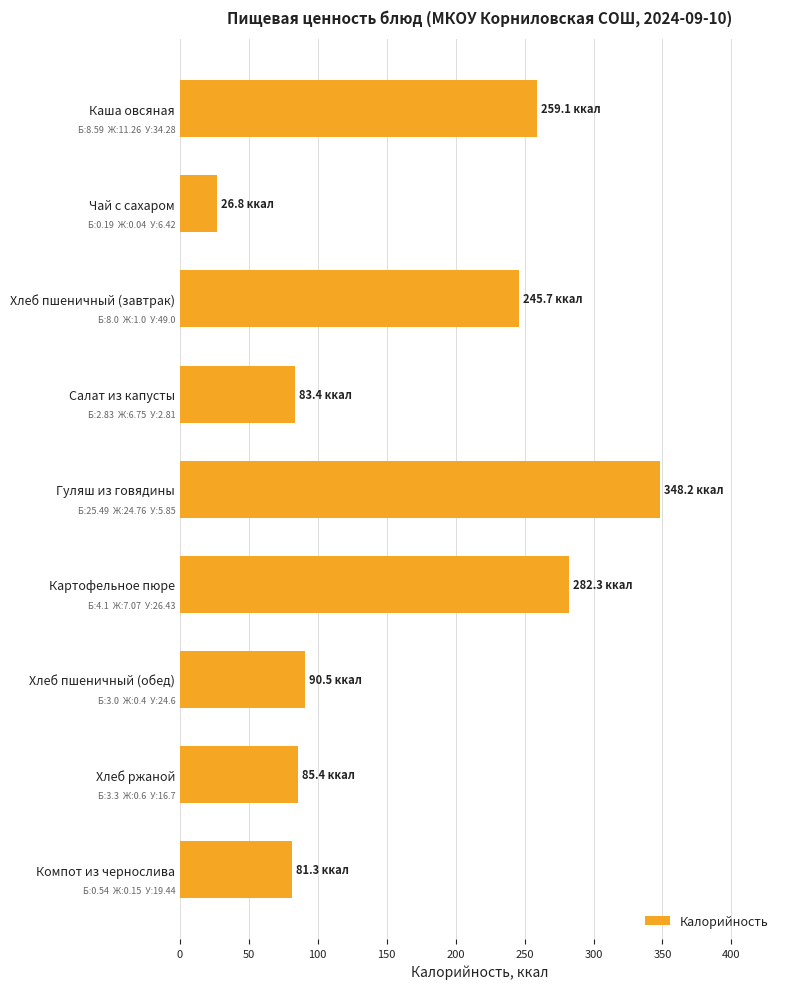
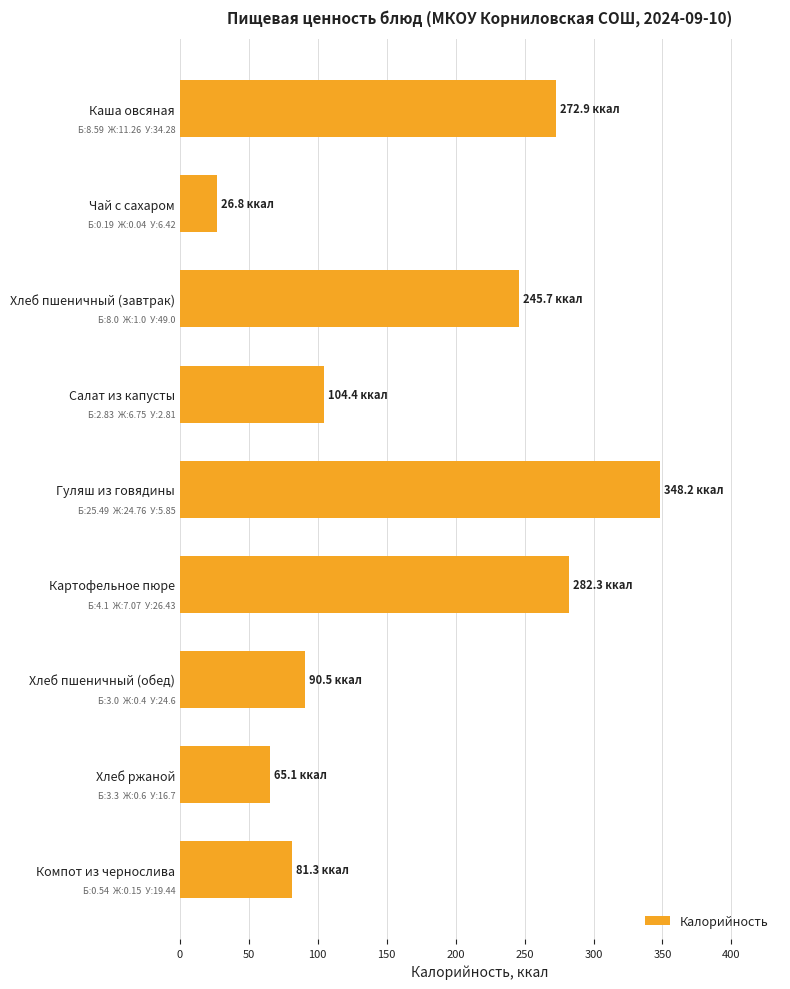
Каша овсяная: 259.1 -> 272.9
Салат из капусты: 83.4 -> 104.4
Хлеб ржаной: 85.4 -> 65.1
